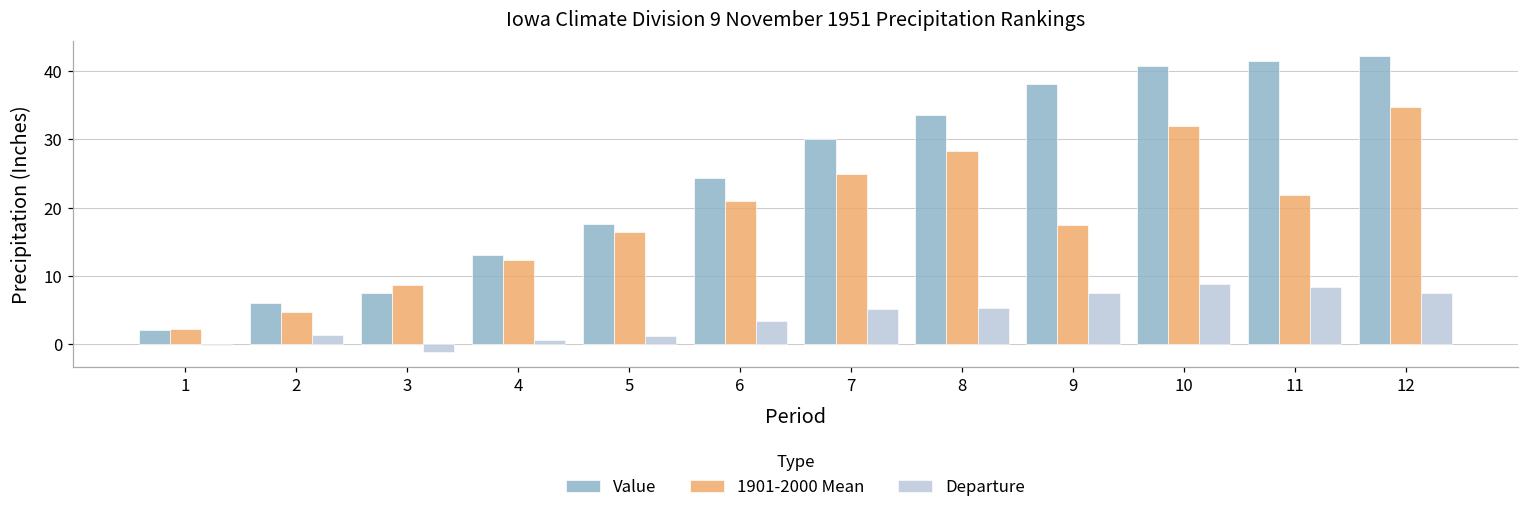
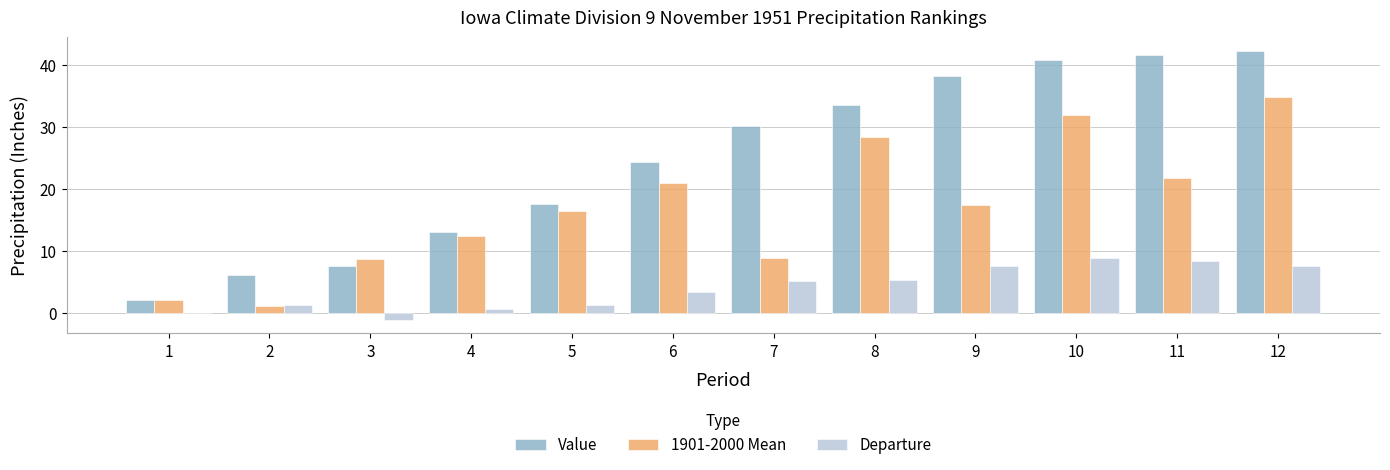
1901-2000 Mean, 2: 5 -> 1
1901-2000 Mean, 7: 25 -> 9
